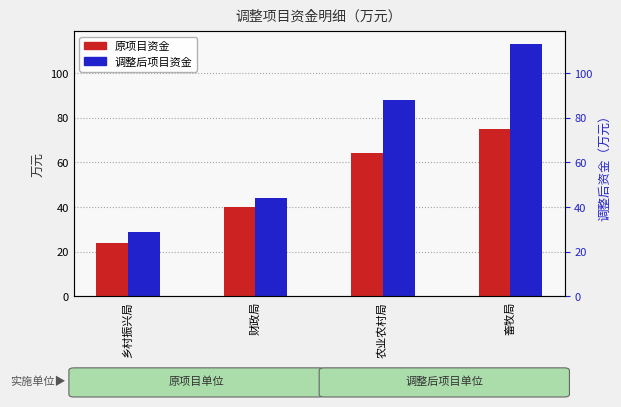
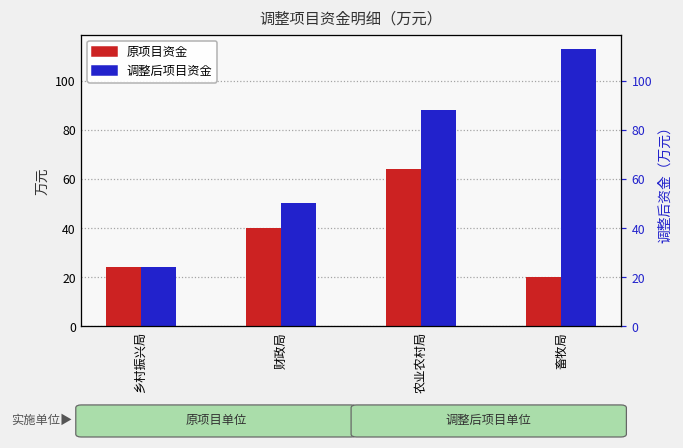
调整后项目资金, 乡村振兴局: 29 -> 24
调整后项目资金, 财政局: 44 -> 50
原项目资金, 畜牧局: 75 -> 20
